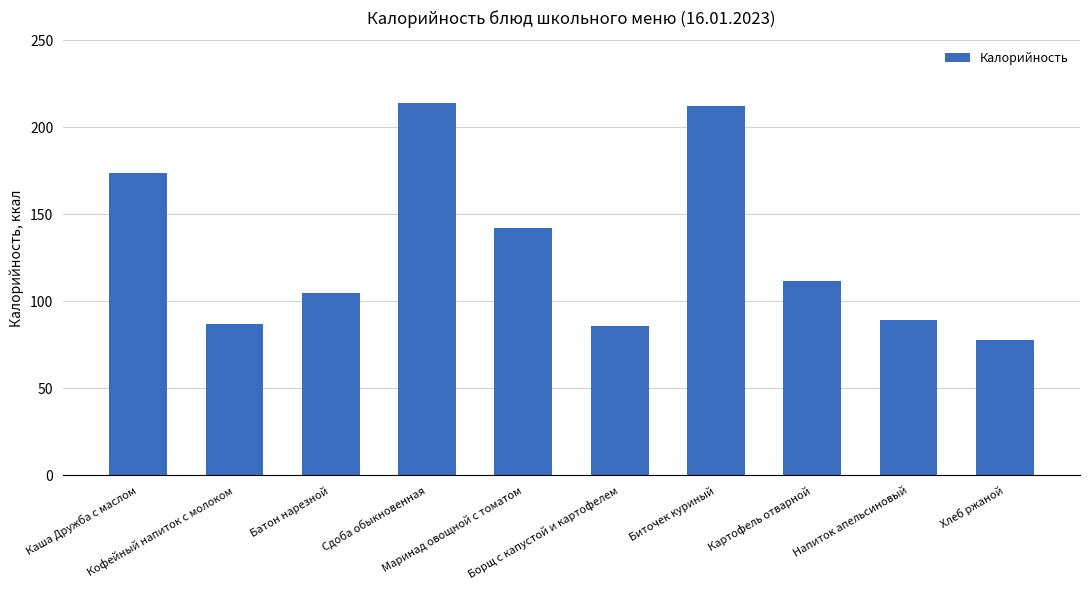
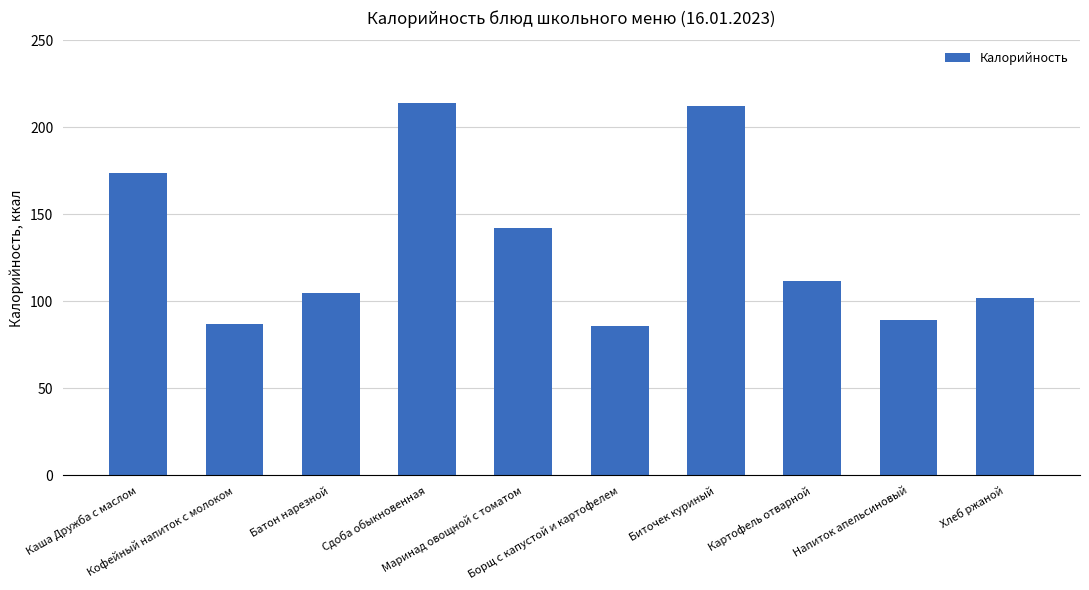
Хлеб ржаной: 78 -> 102
